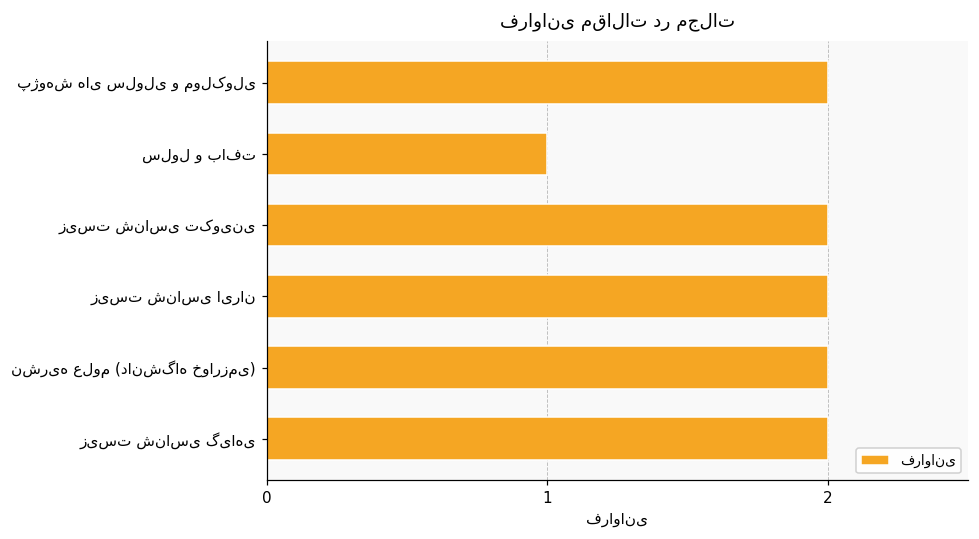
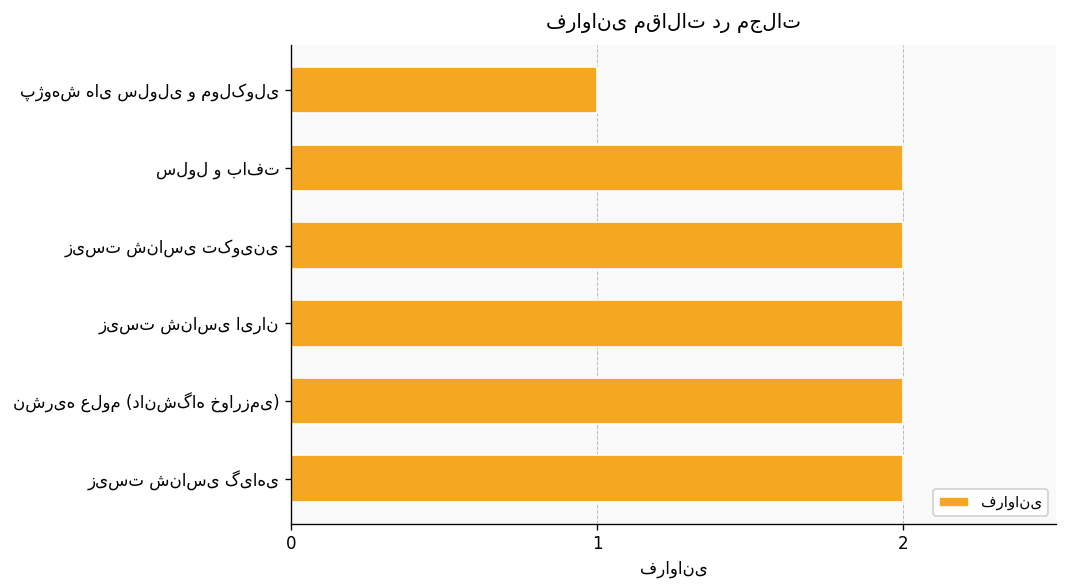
پژوهش های سلولی و مولکولی: 2 -> 1
سلول و بافت: 1 -> 2
